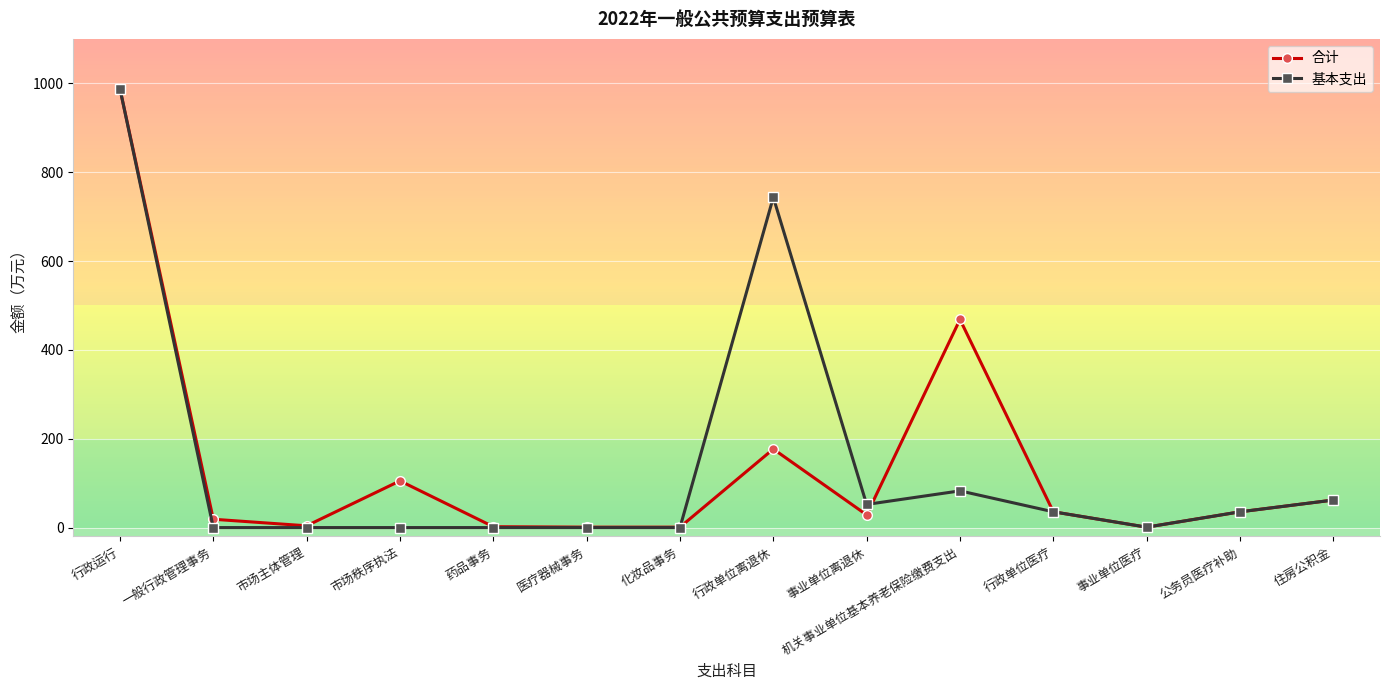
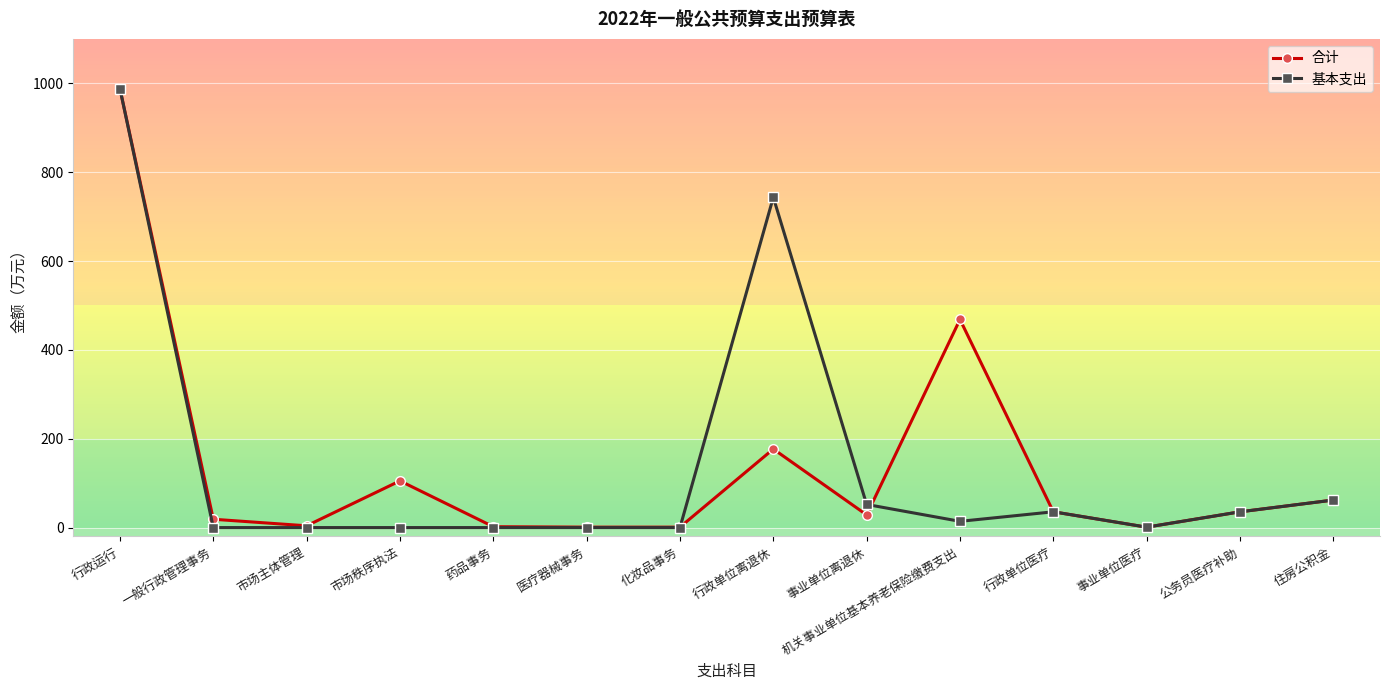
基本支出, 机关事业单位基本养老保险缴费支出: 80 -> 10
